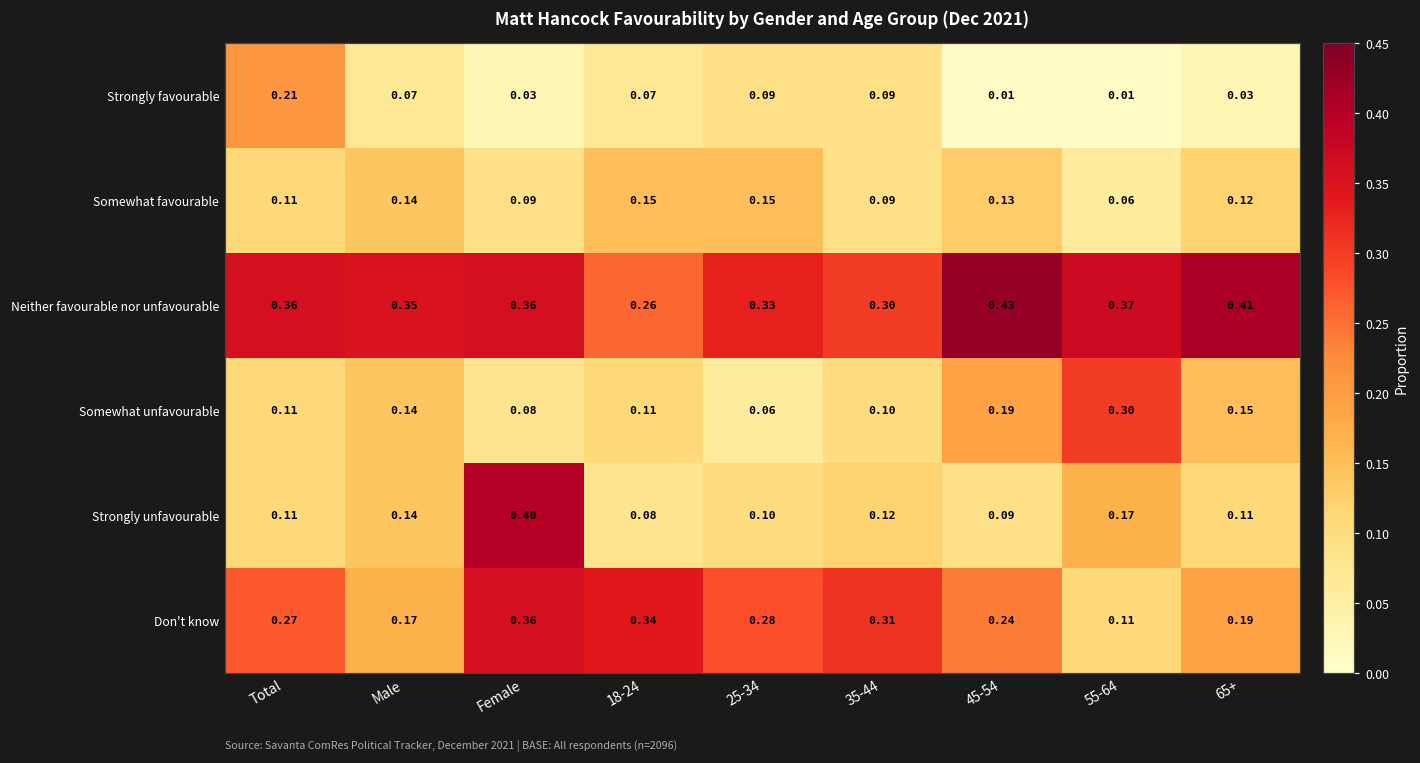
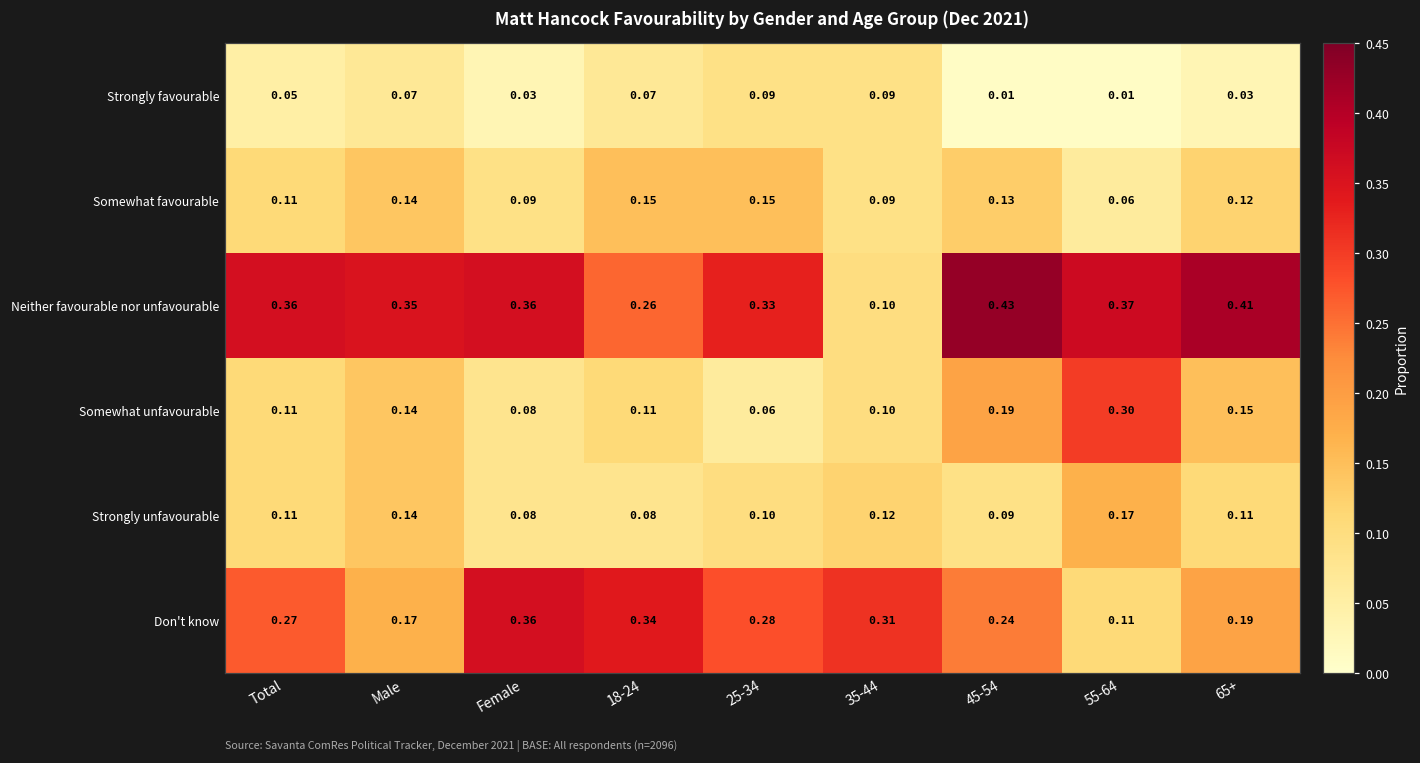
Strongly favourable, Total: 0.21 -> 0.05
Neither favourable nor unfavourable, 35-44: 0.30 -> 0.10
Strongly unfavourable, Female: 0.40 -> 0.08
